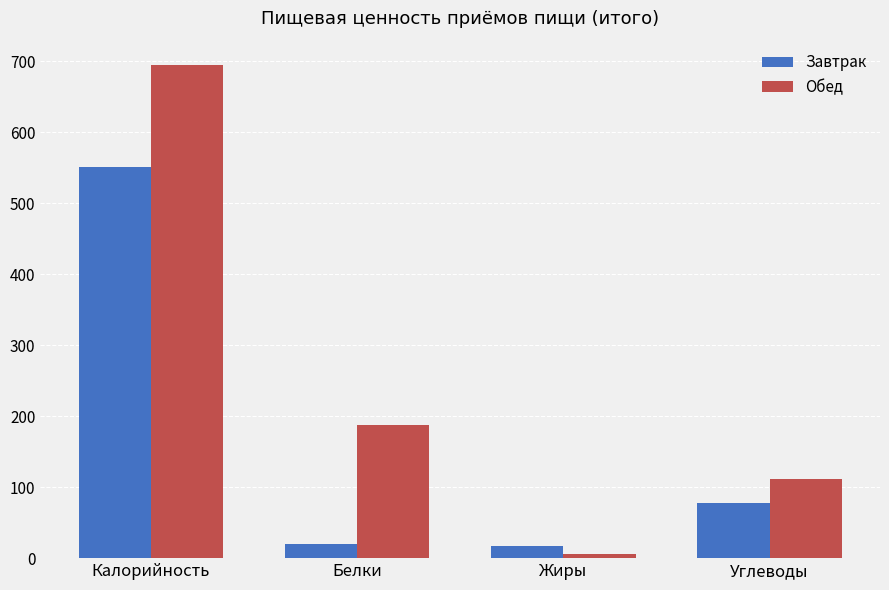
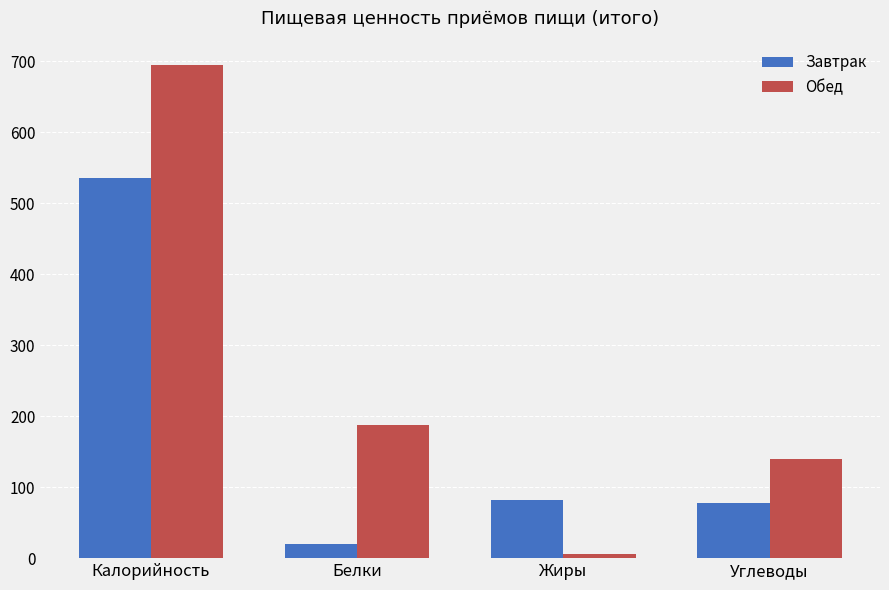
Завтрак, Калорийность: 550 -> 540
Завтрак, Жиры: 20 -> 80
Обед, Углеводы: 110 -> 140
